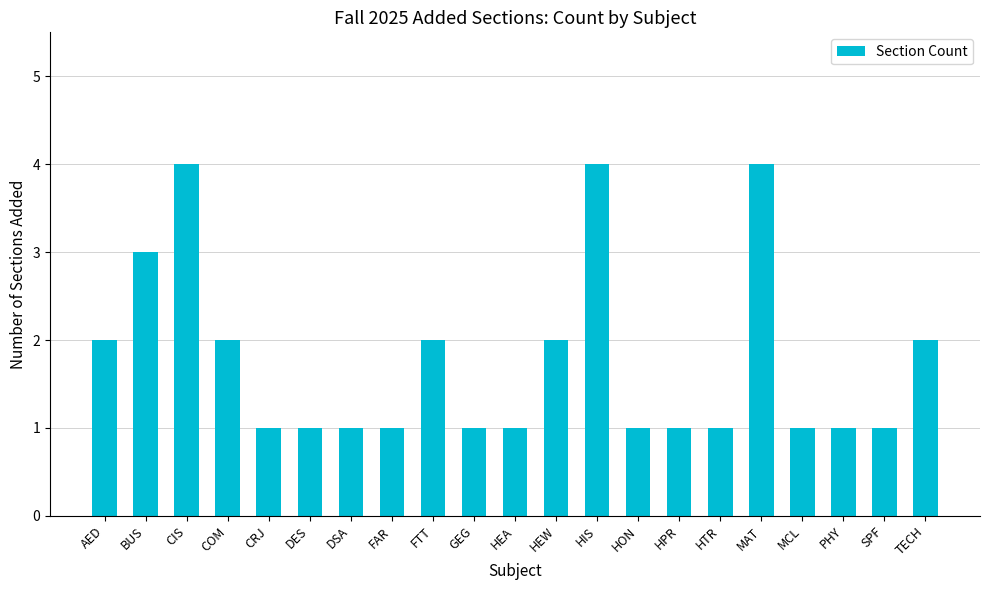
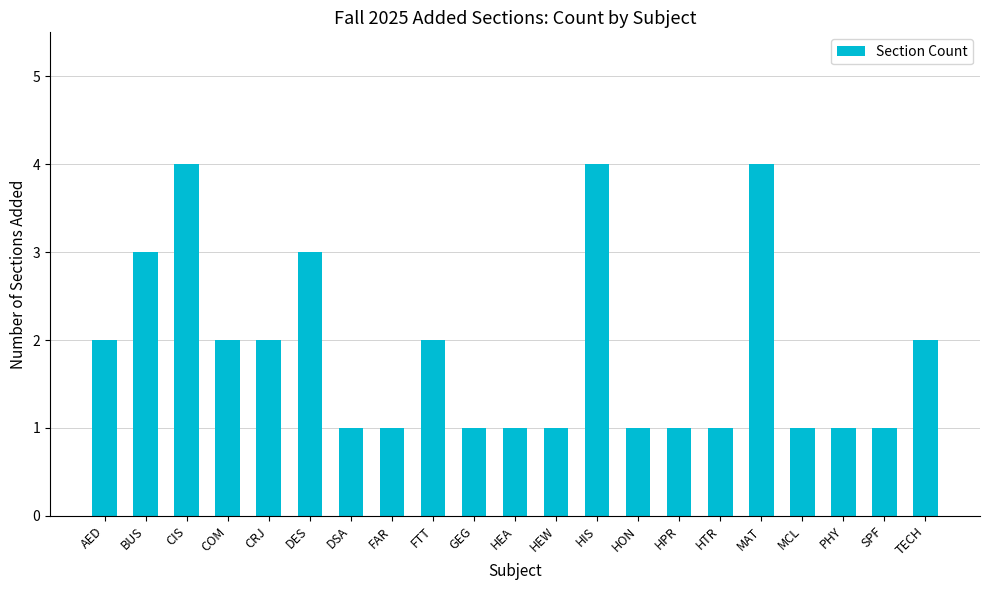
CRJ: 1 -> 2
DES: 1 -> 3
HEW: 2 -> 1
